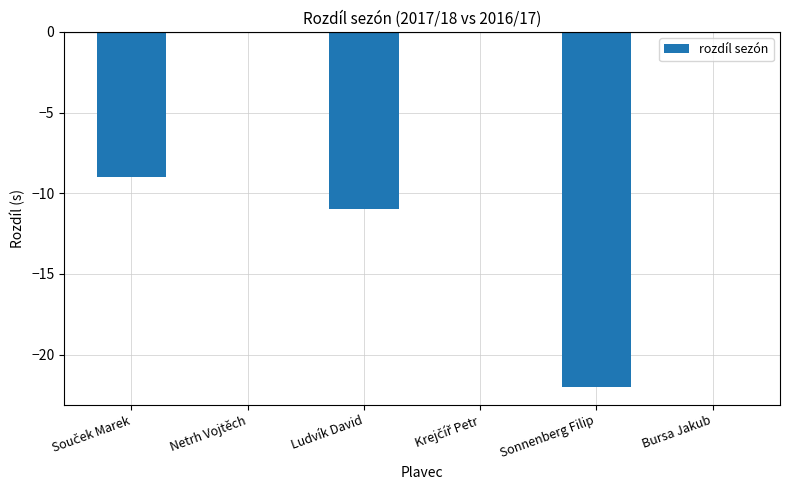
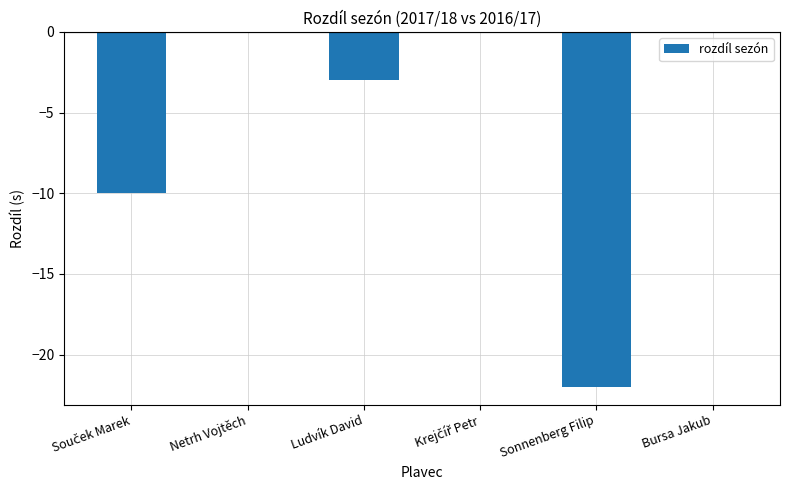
Souček Marek: -9 -> -10
Ludvík David: -11 -> -3
